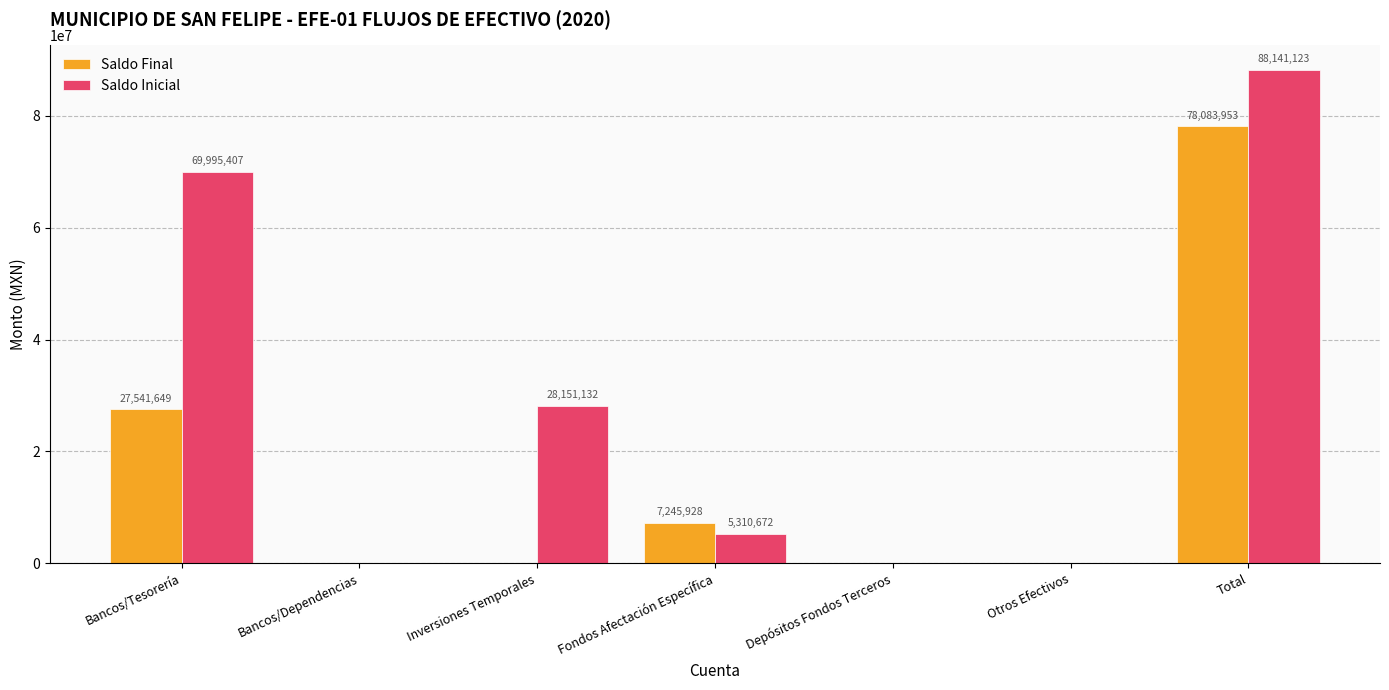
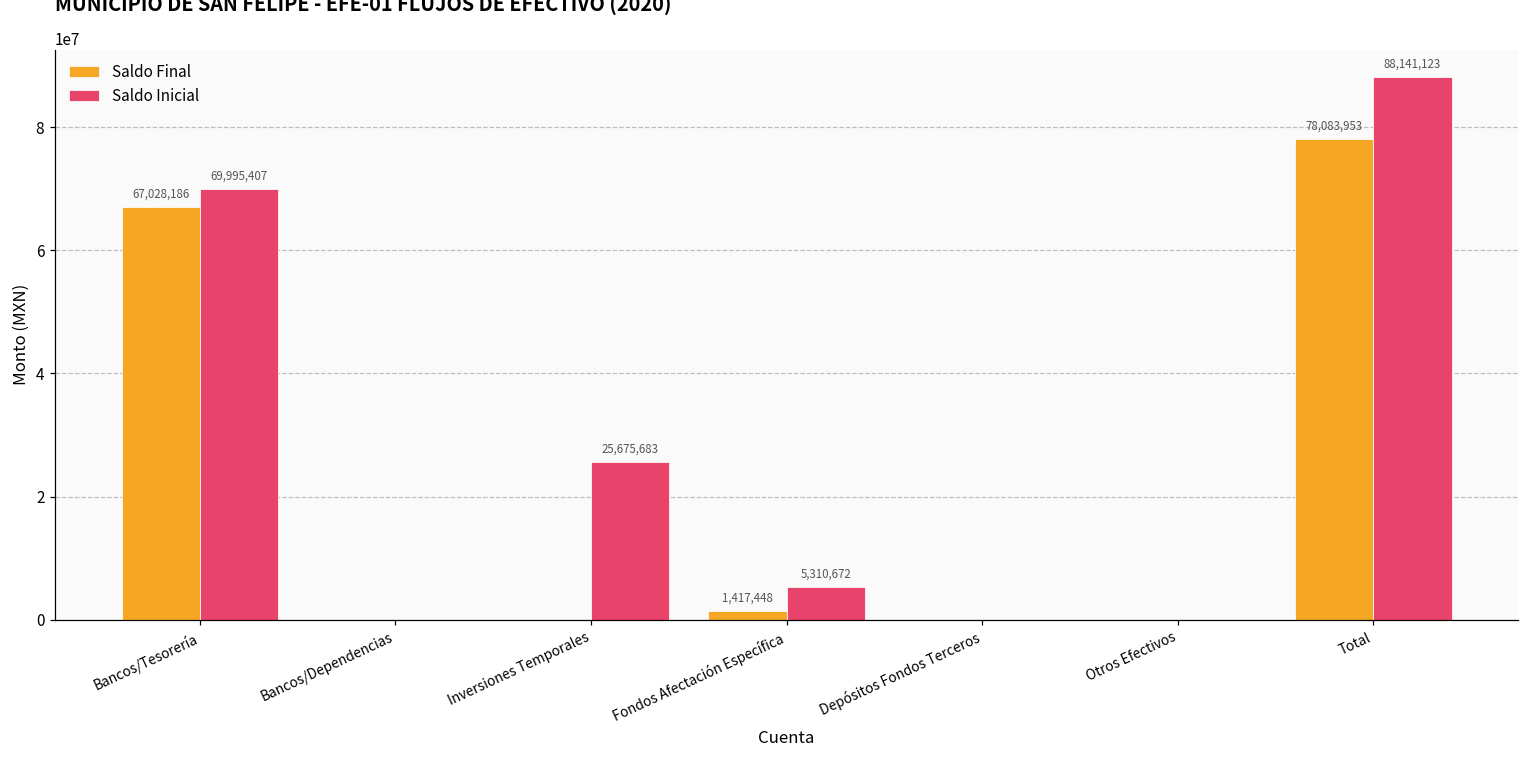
Saldo Final, Bancos/Tesorería: 27,541,649 -> 67,028,186
Saldo Inicial, Inversiones Temporales: 28,151,132 -> 25,675,683
Saldo Final, Fondos Afectación Específica: 7,245,928 -> 1,417,448
